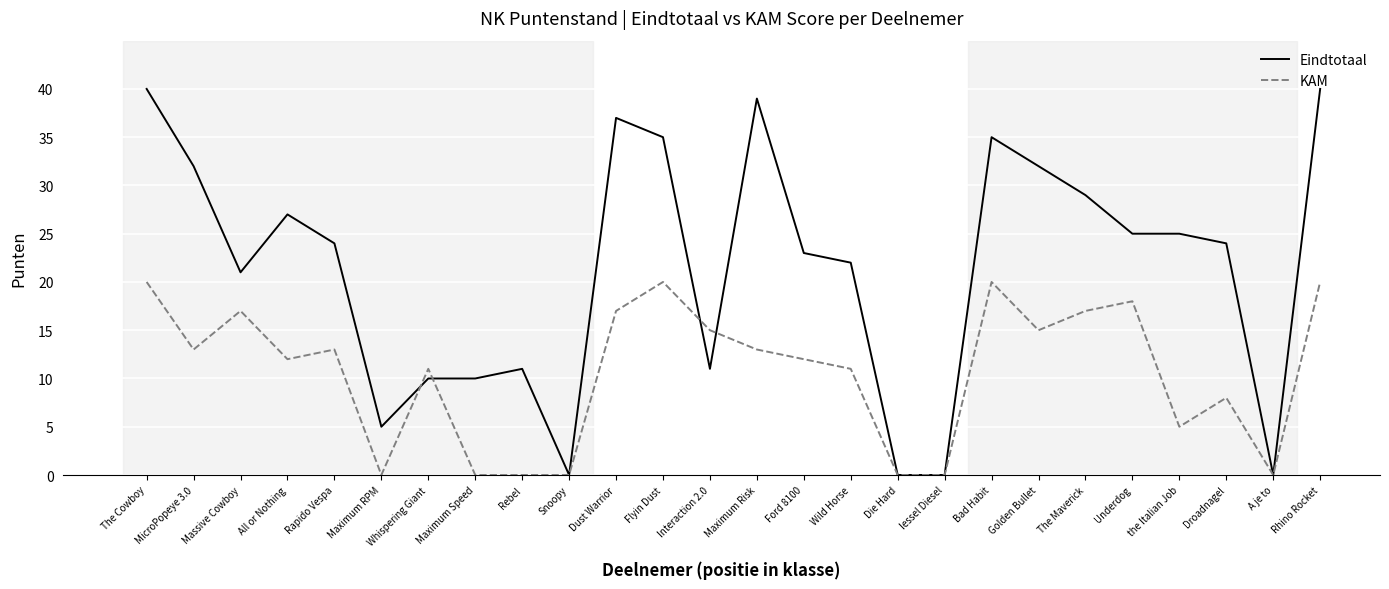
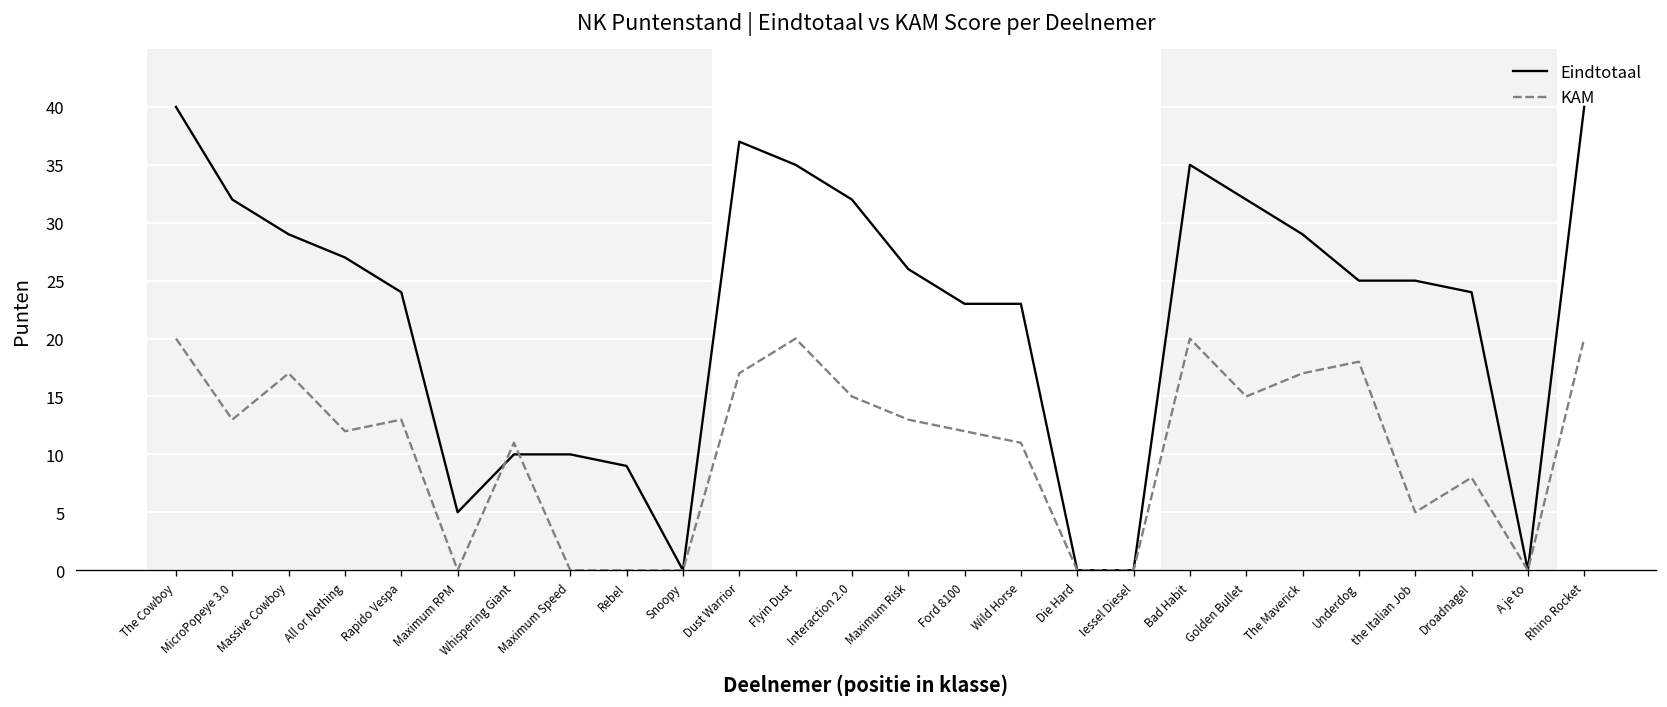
Eindtotaal, Massive Cowboy: 21 -> 29
Eindtotaal, Rebel: 11 -> 9
Eindtotaal, Interaction 2.0: 11 -> 32
Eindtotaal, Maximum Risk: 39 -> 26
Eindtotaal, Wild Horse: 22 -> 23
